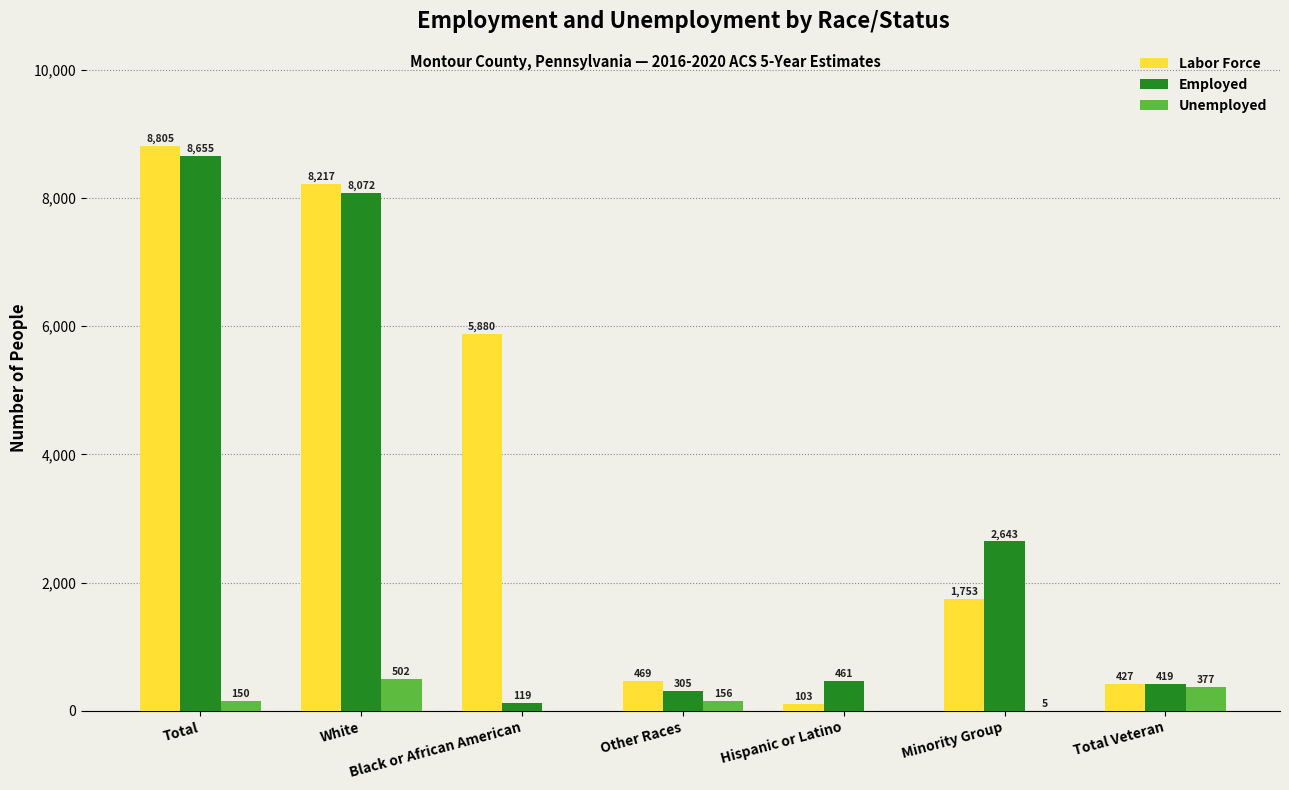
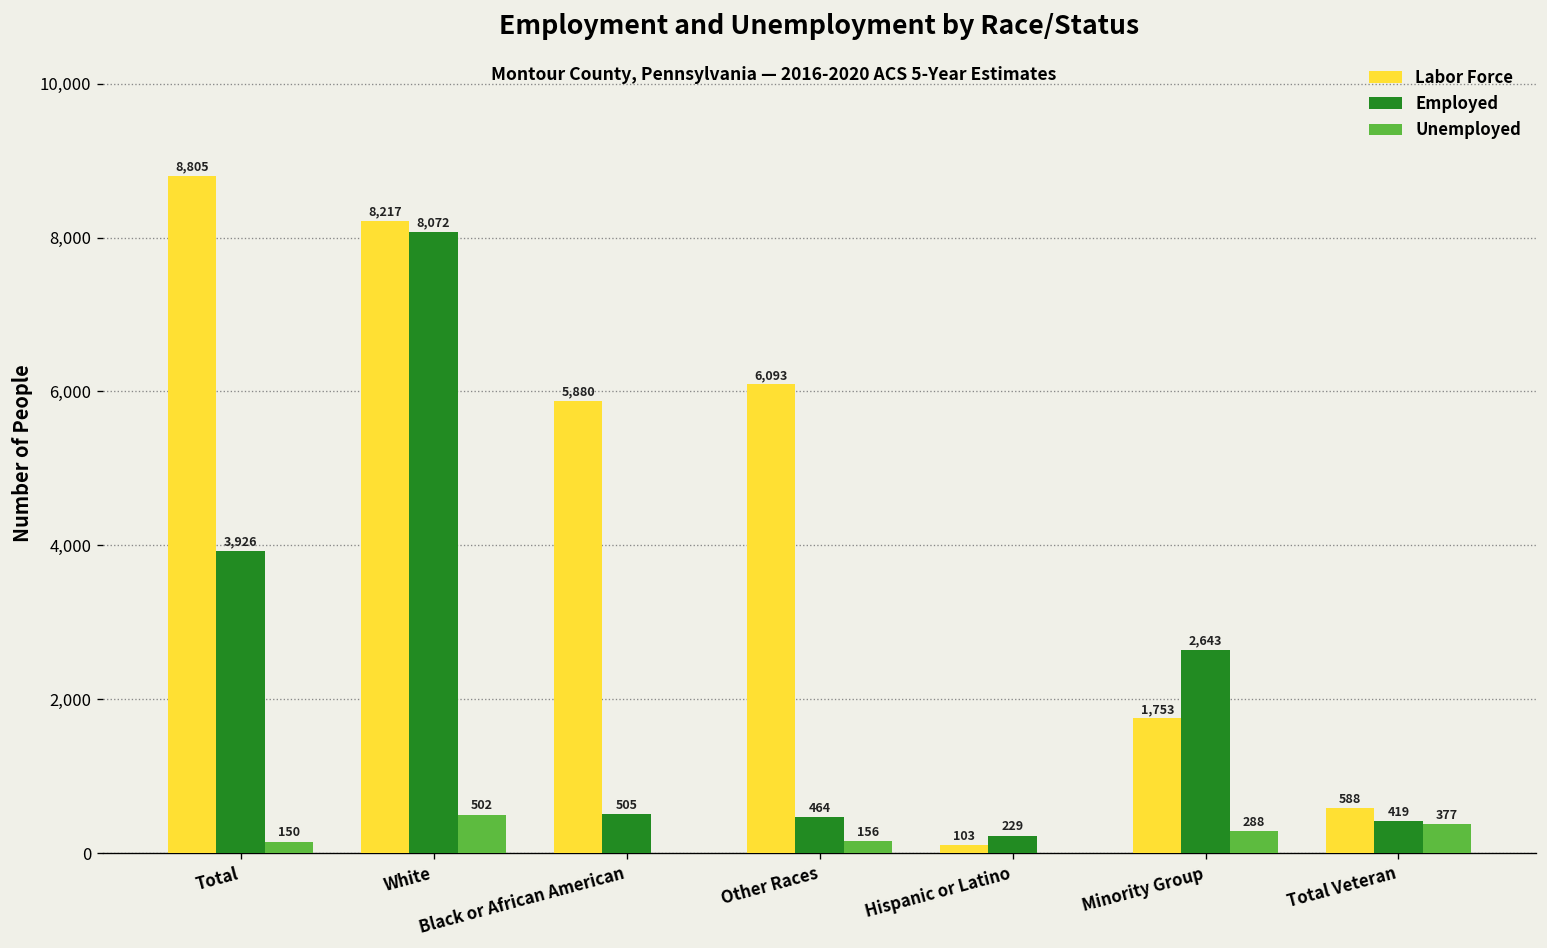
Employed, Total: 8,655 -> 3,926
Employed, Black or African American: 119 -> 505
Labor Force, Other Races: 469 -> 6,093
Employed, Other Races: 305 -> 464
Employed, Hispanic or Latino: 461 -> 229
Unemployed, Minority Group: 5 -> 288
Labor Force, Total Veteran: 427 -> 588
